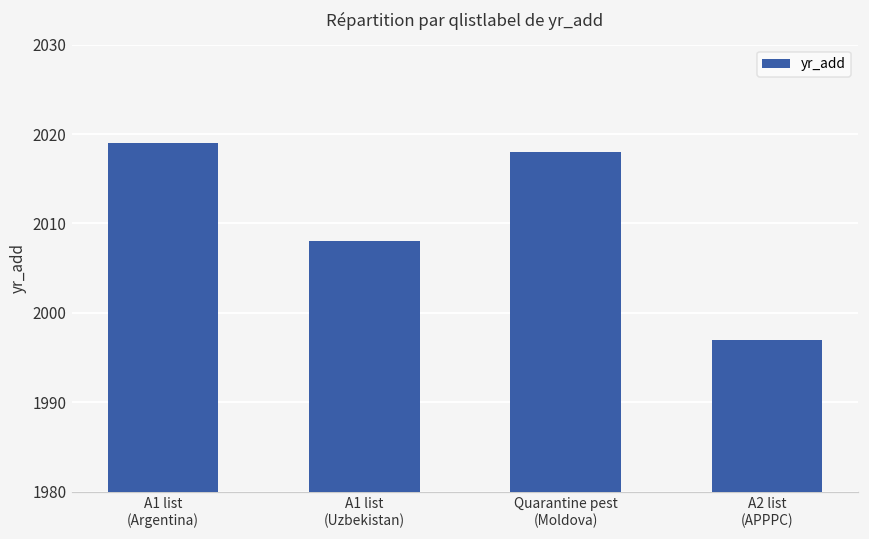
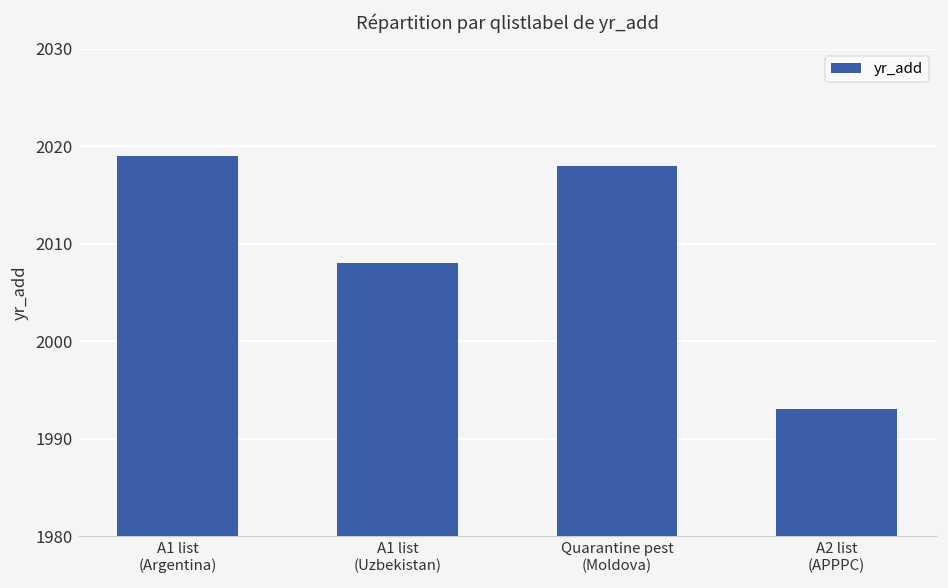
A2 list (APPPC): 1997 -> 1993
